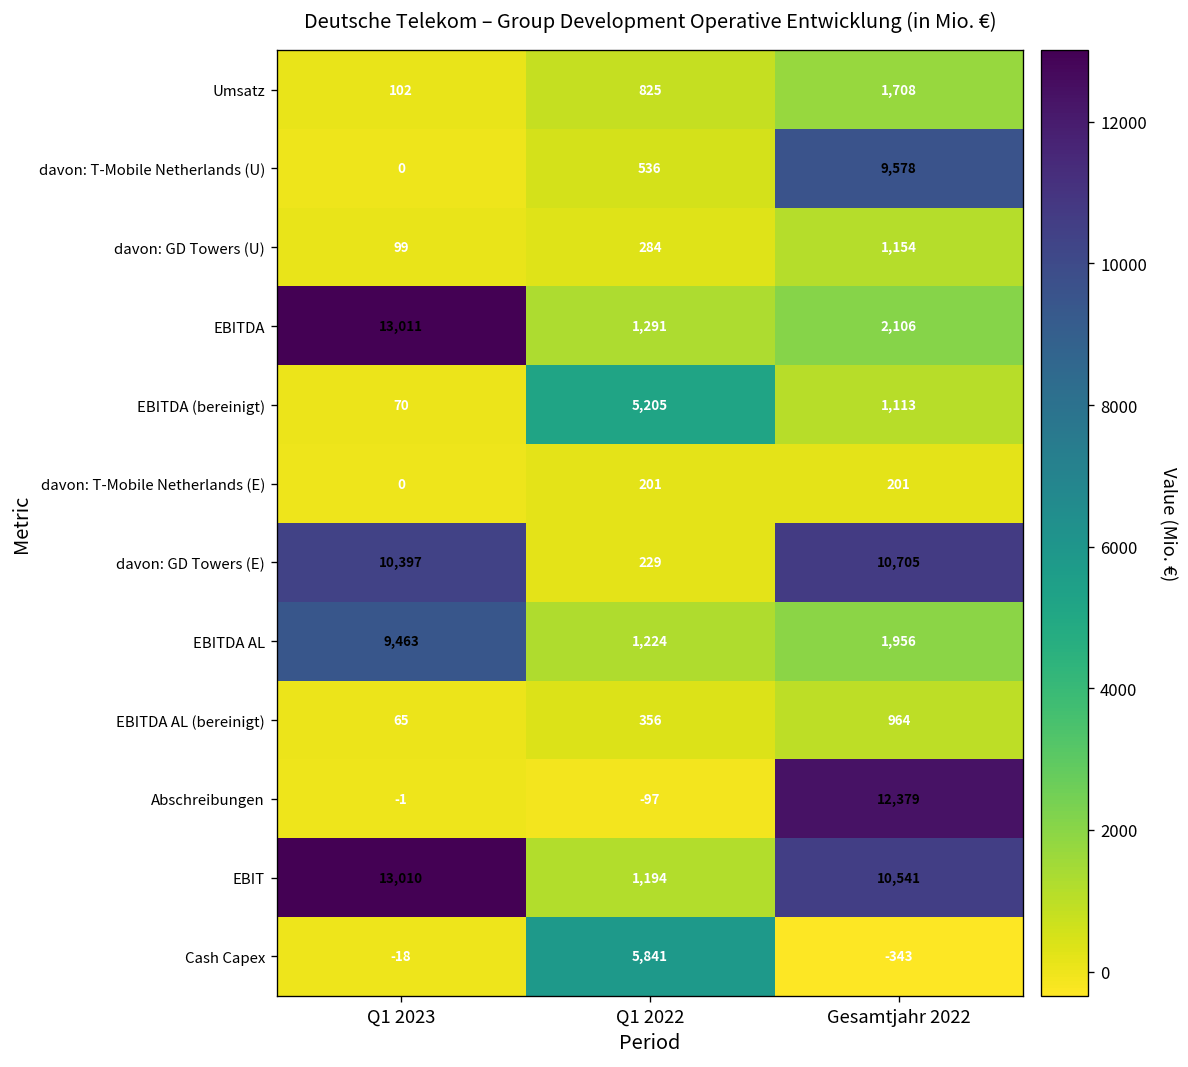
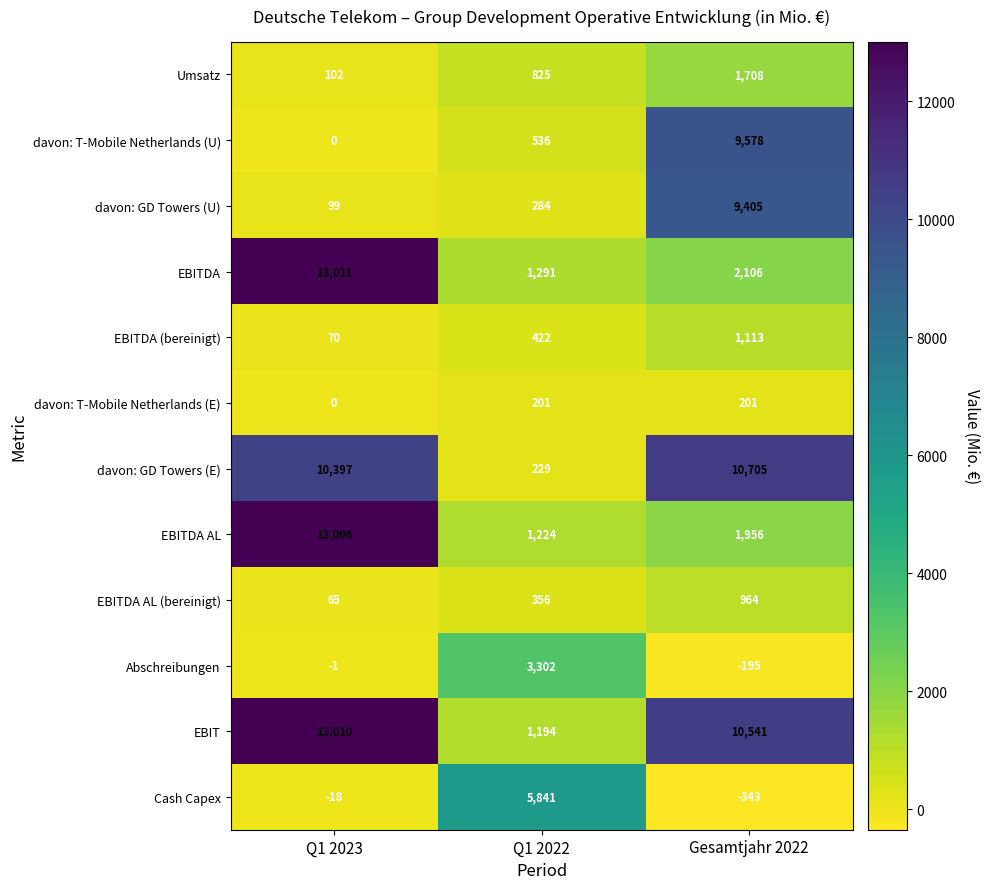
davon: GD Towers (U), Gesamtjahr 2022: 1,154 -> 9,405
EBITDA (bereinigt), Q1 2022: 5,205 -> 422
EBITDA AL, Q1 2023: 9,463 -> 13,006
Abschreibungen, Q1 2022: -97 -> 3,302
Abschreibungen, Gesamtjahr 2022: 12,379 -> -195
